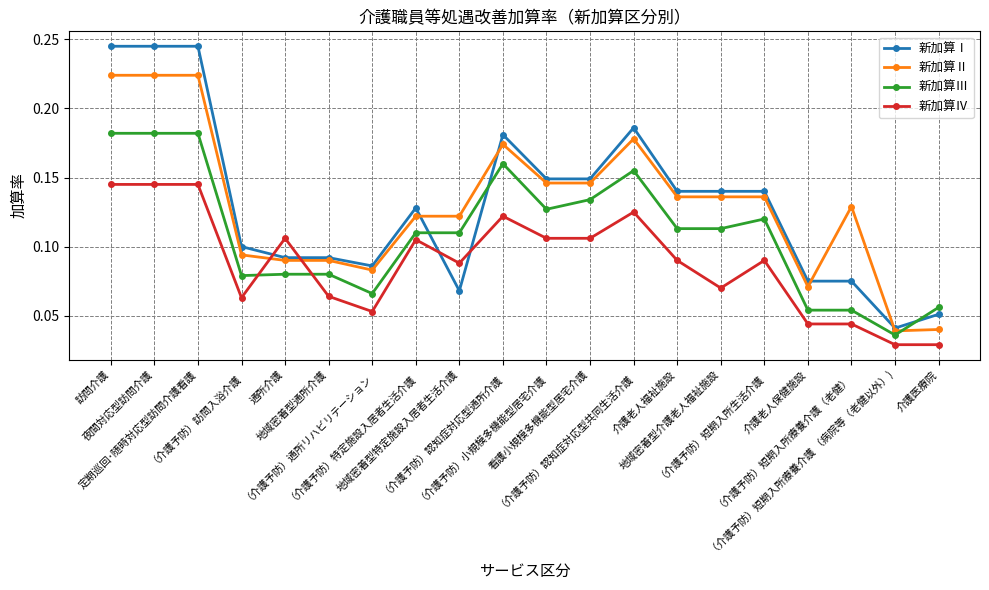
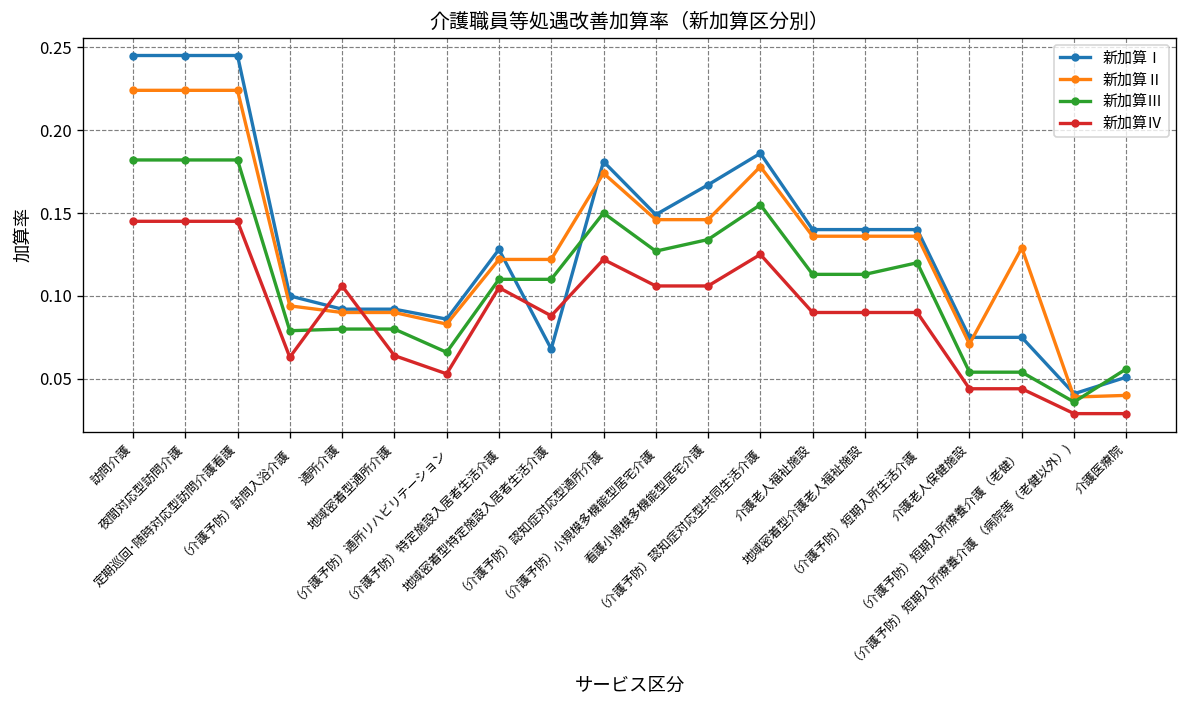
新加算Ⅲ, （介護予防）認知症対応型通所介護: 0.16 -> 0.15
新加算Ⅰ, 看護小規模多機能型居宅介護: 0.149 -> 0.167
新加算Ⅳ, 地域密着型介護老人福祉施設: 0.07 -> 0.09
